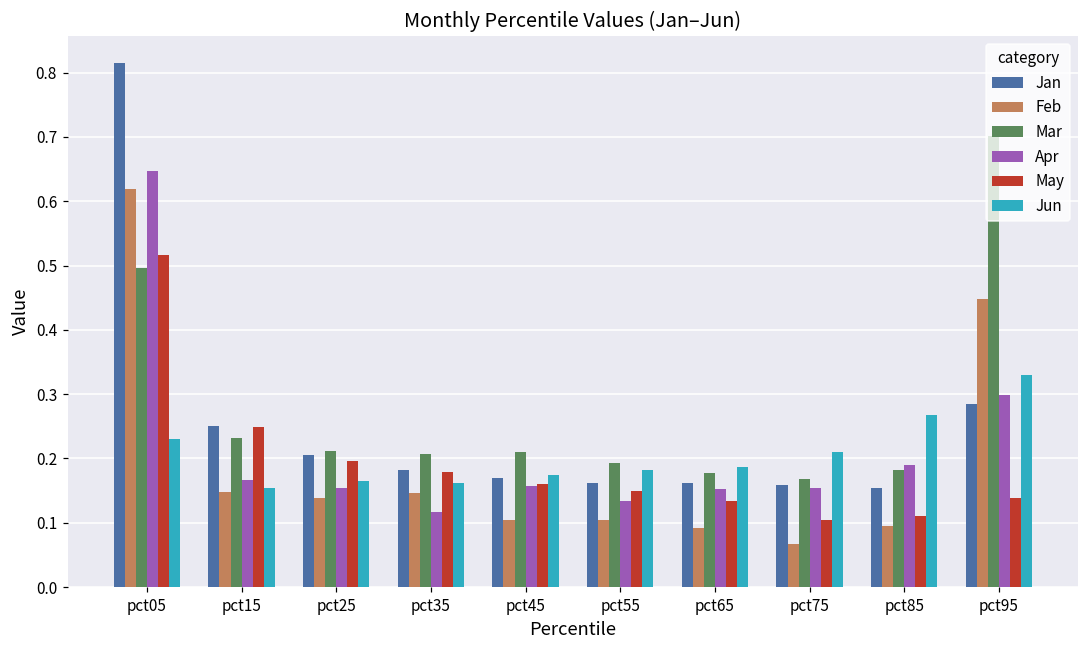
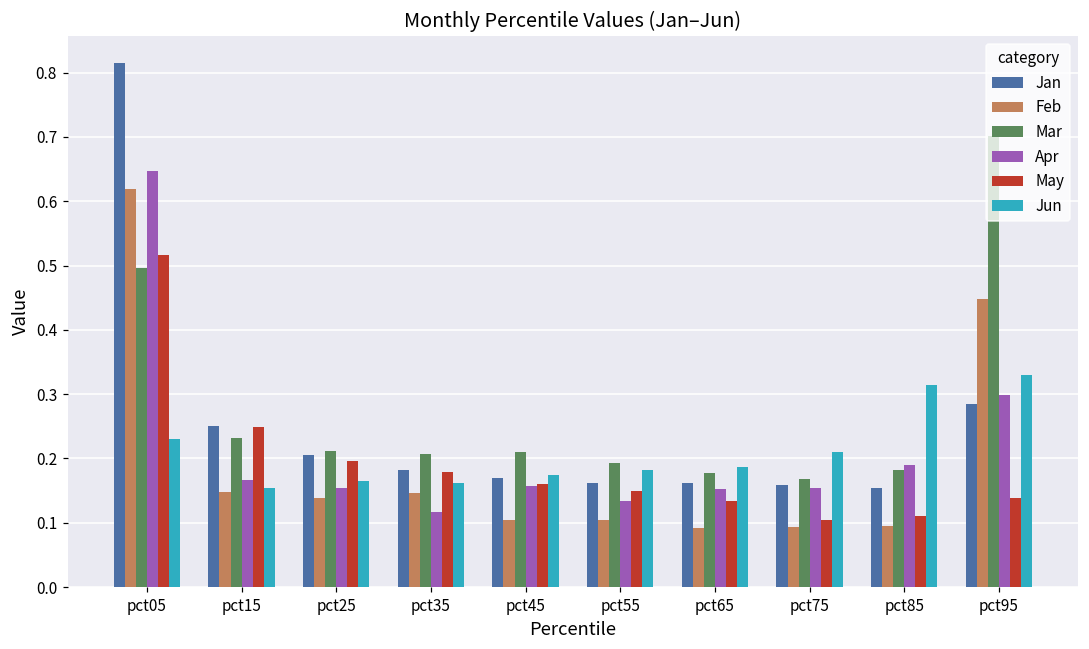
Feb, pct75: 0.07 -> 0.09
Jun, pct85: 0.27 -> 0.31
